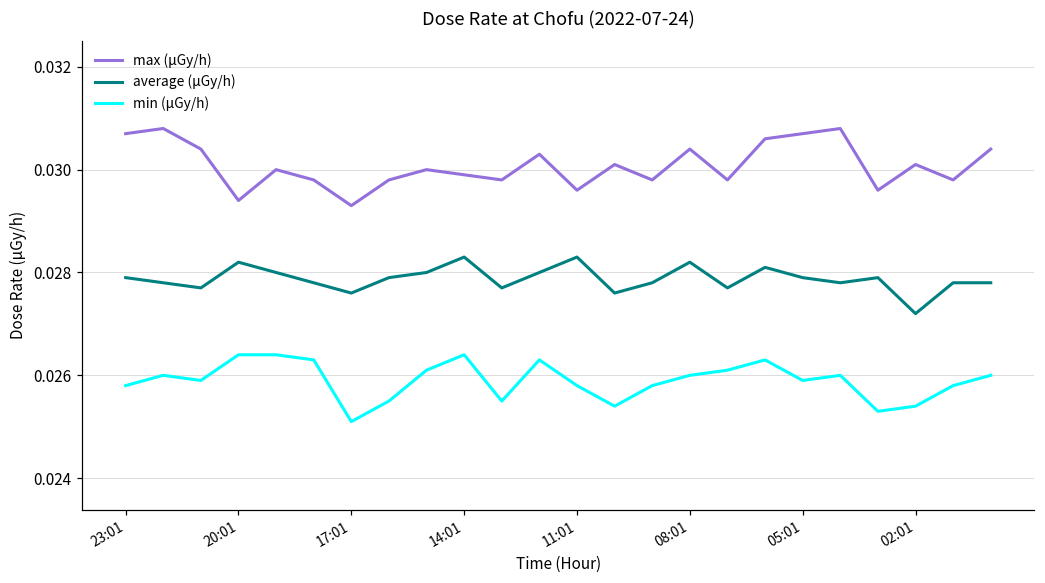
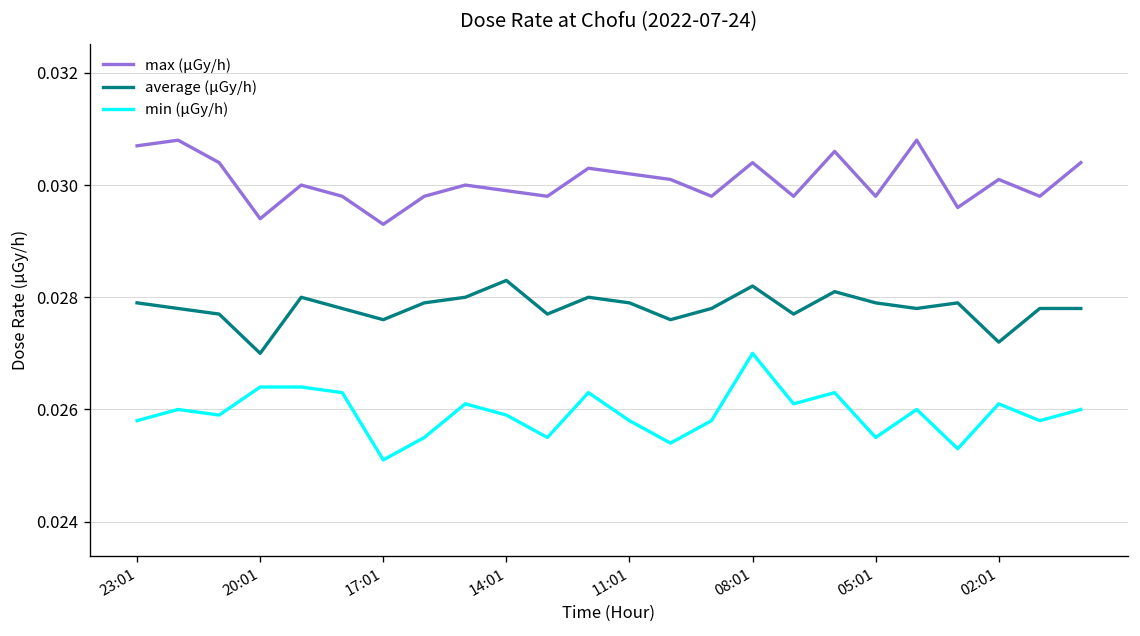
average (μGy/h), 20:01: 0.0282 -> 0.0270
min (μGy/h), 14:01: 0.0264 -> 0.0259
max (μGy/h), 11:01: 0.0296 -> 0.0302
average (μGy/h), 11:01: 0.0283 -> 0.0279
min (μGy/h), 08:01: 0.026 -> 0.027
max (μGy/h), 05:01: 0.0307 -> 0.0298
min (μGy/h), 05:01: 0.0259 -> 0.0255
min (μGy/h), 02:01: 0.0254 -> 0.0261
